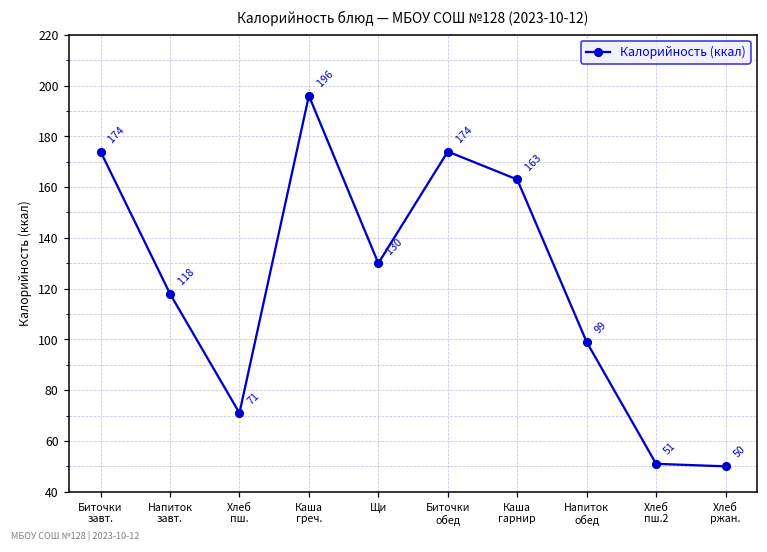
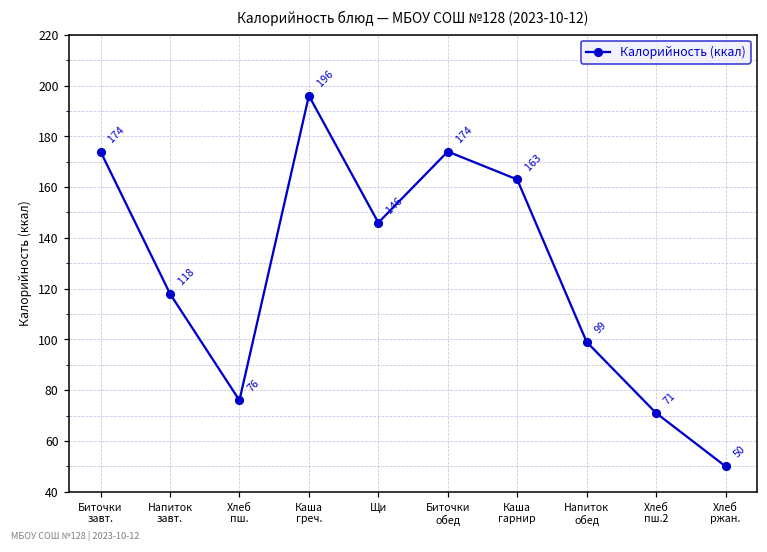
Хлеб пш.: 71 -> 76
Щи: 130 -> 146
Хлеб пш.2: 51 -> 71
